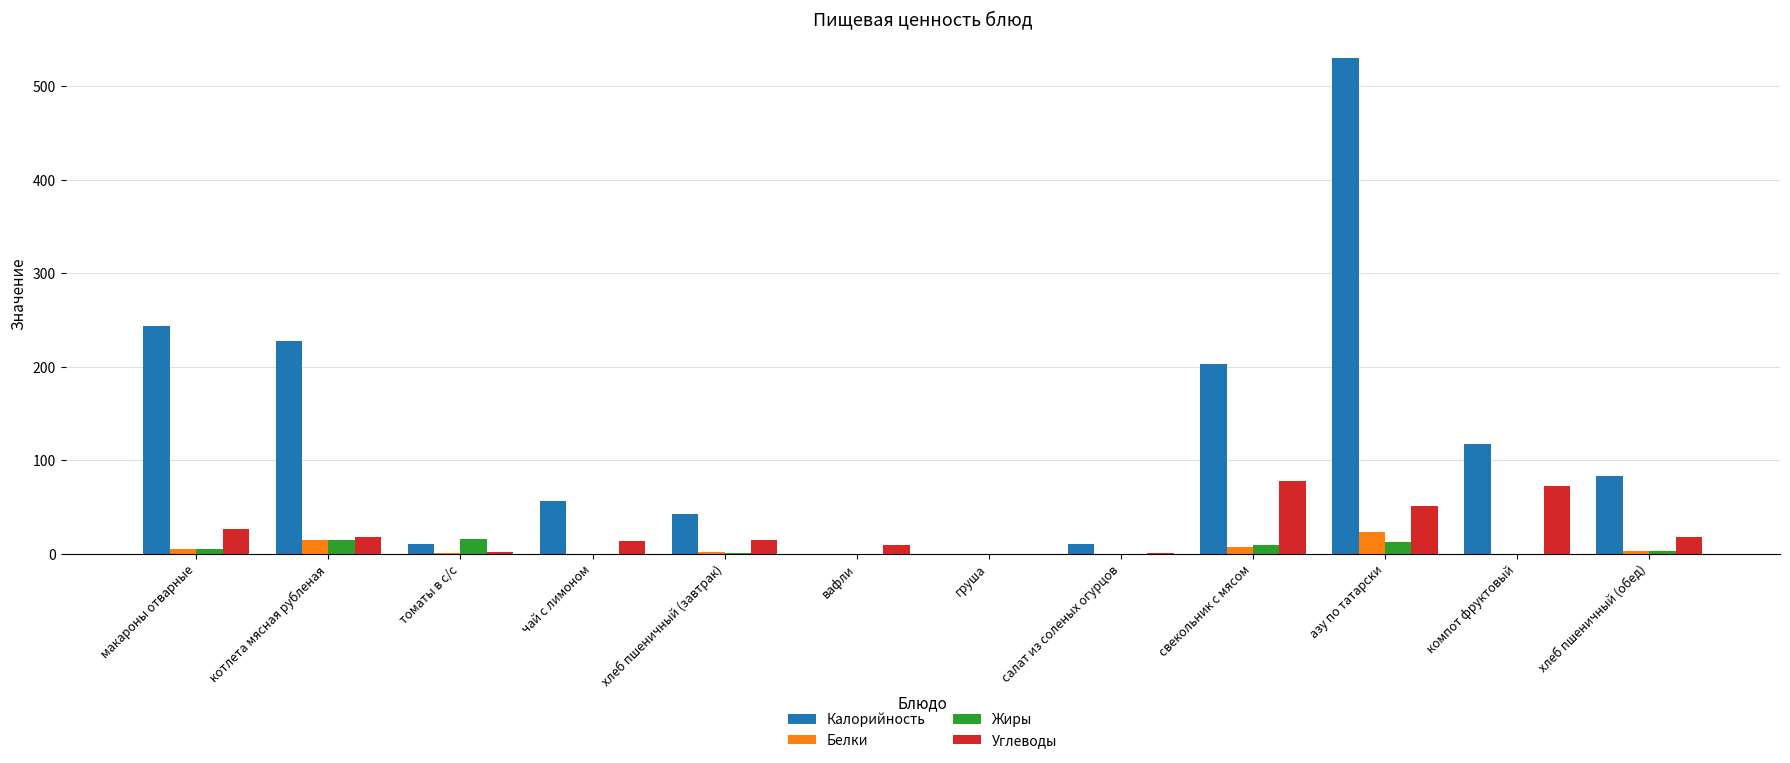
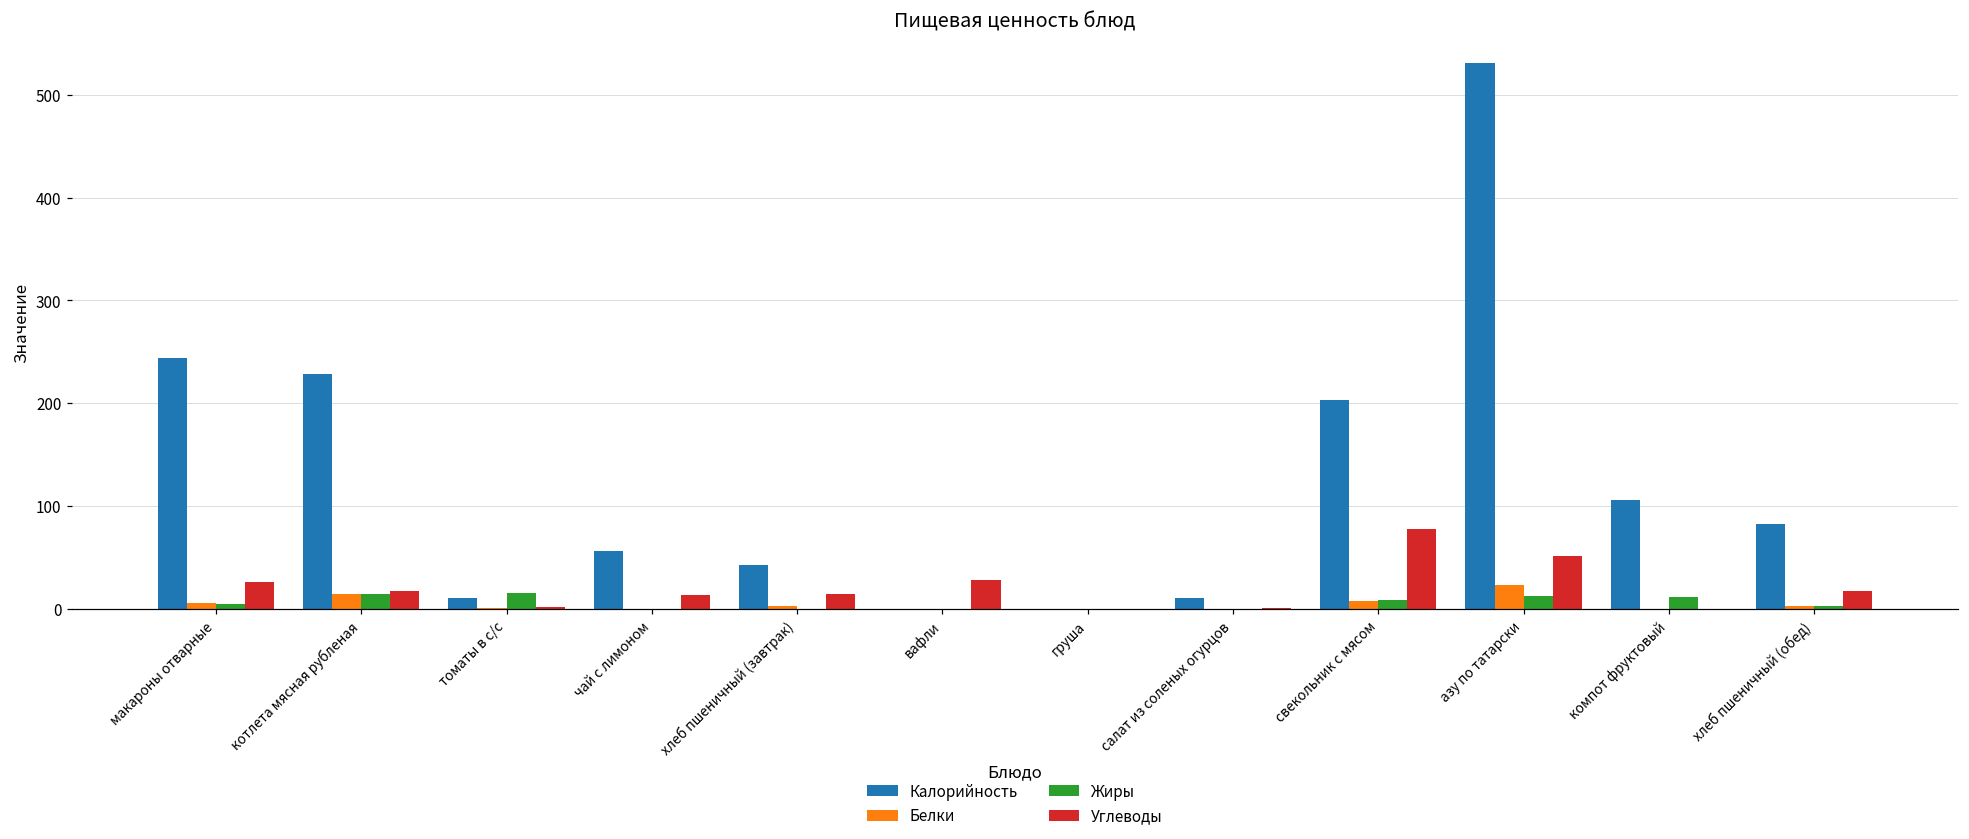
Углеводы, вафли: 10 -> 30
Калорийность, компот фруктовый: 120 -> 110
Жиры, компот фруктовый: 0 -> 10
Углеводы, компот фруктовый: 70 -> 0
